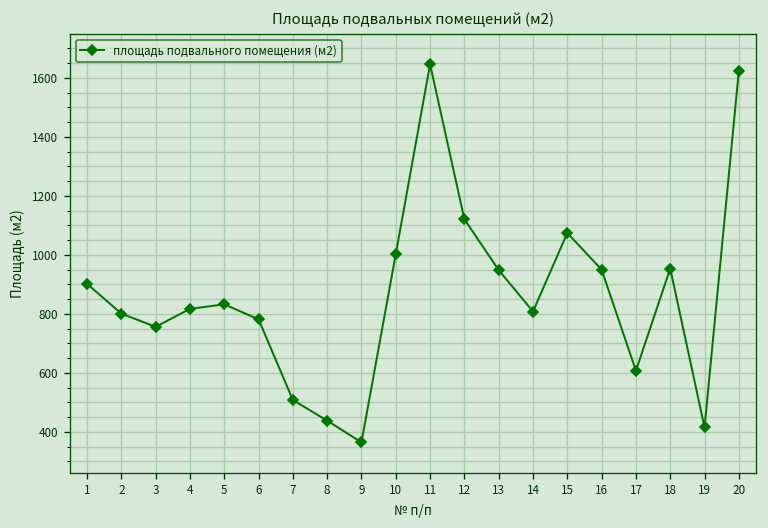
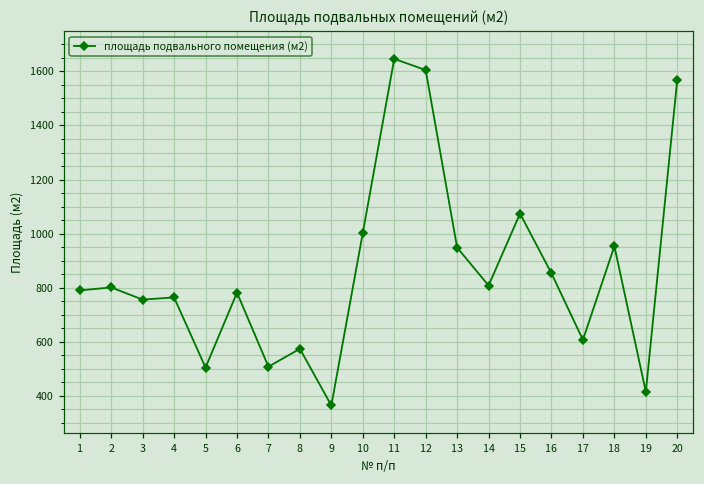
1: 900 -> 790
4: 820 -> 760
5: 830 -> 500
8: 440 -> 570
12: 1120 -> 1610
16: 950 -> 850
20: 1620 -> 1570
